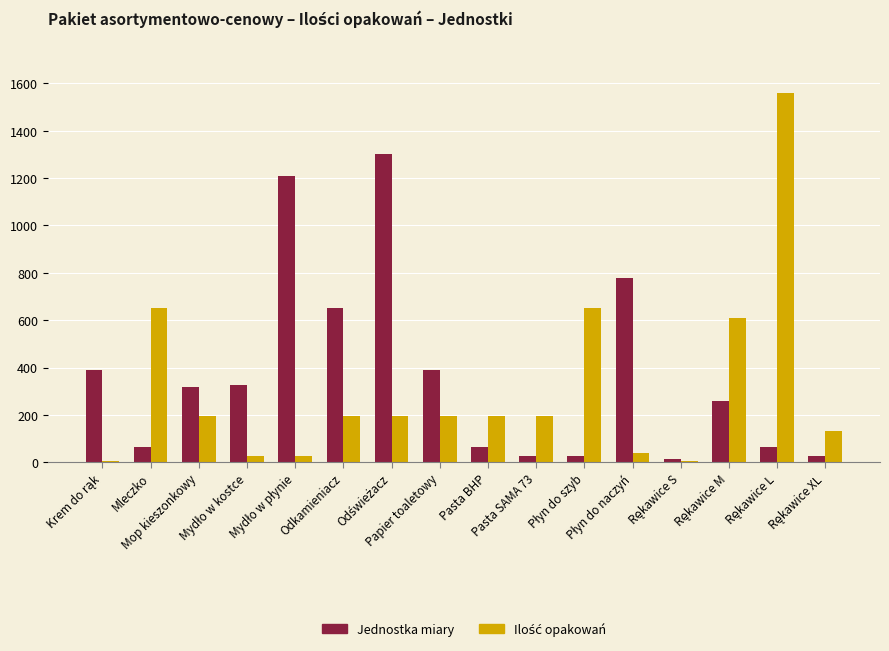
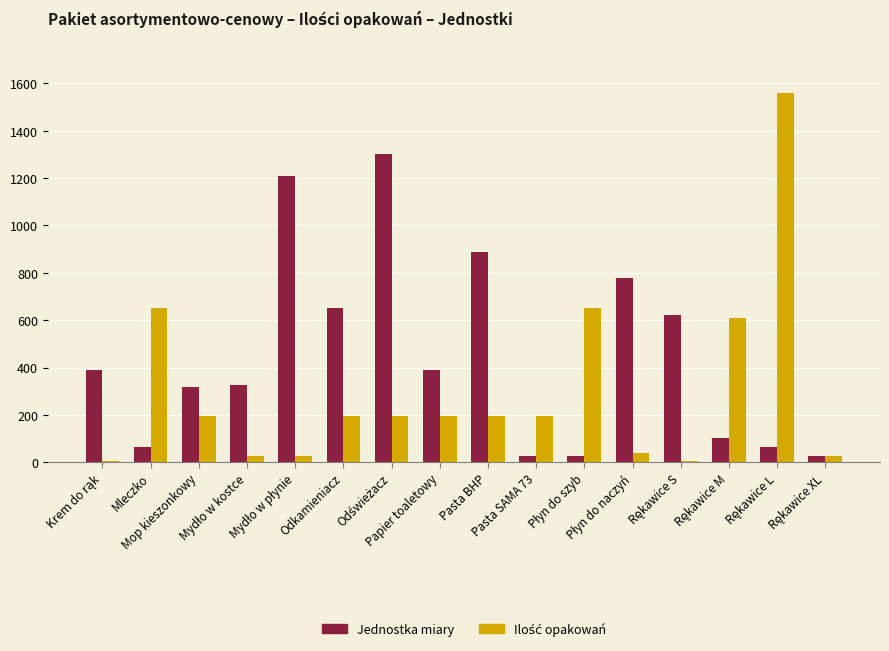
Jednostka miary, Pasta BHP: 70 -> 890
Jednostka miary, Rękawice S: 10 -> 620
Jednostka miary, Rękawice M: 260 -> 100
Ilość opakowań, Rękawice XL: 130 -> 30
